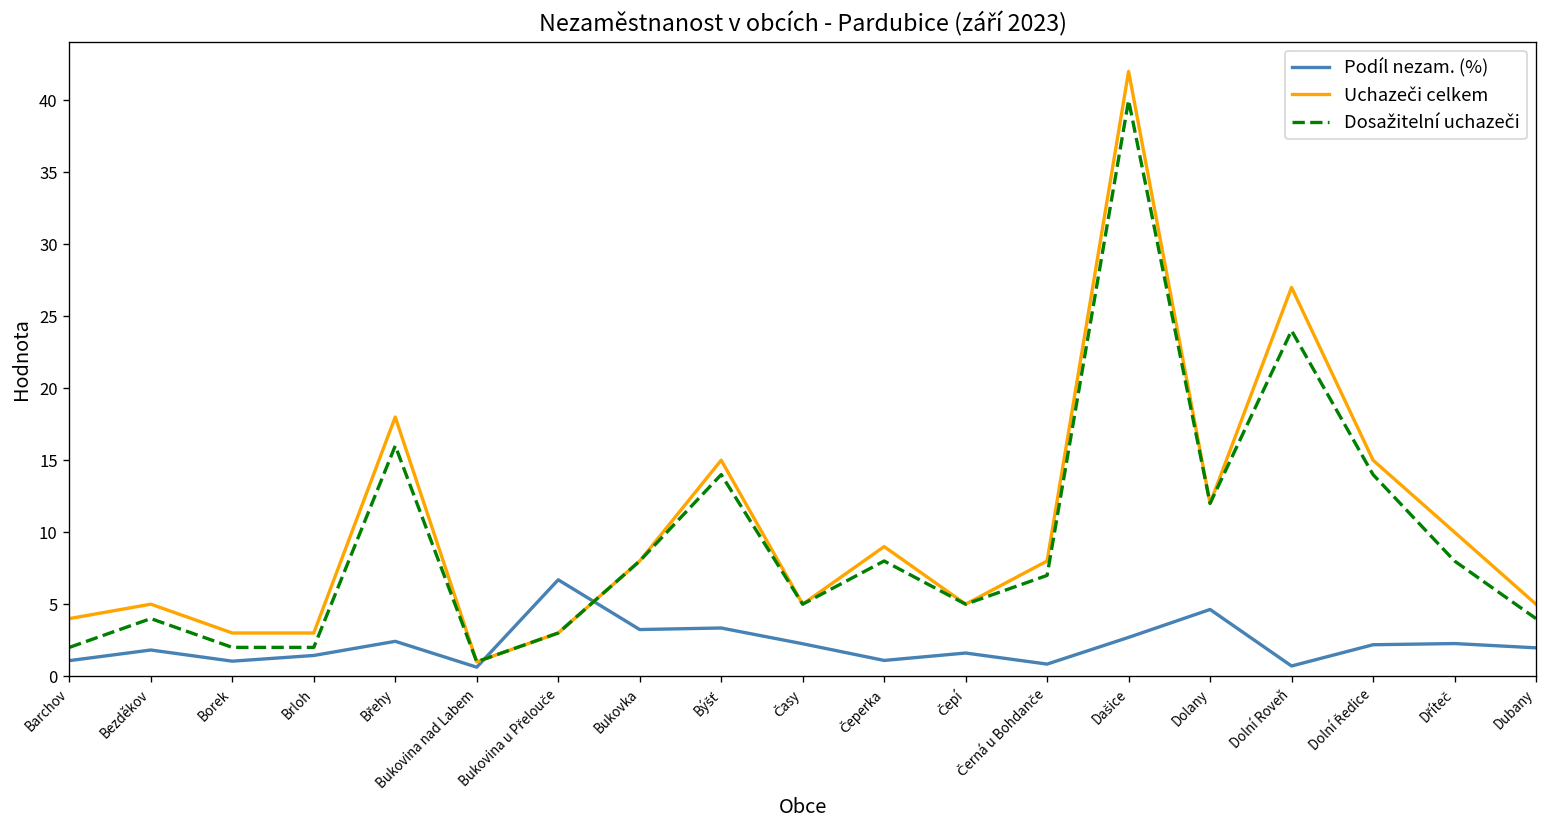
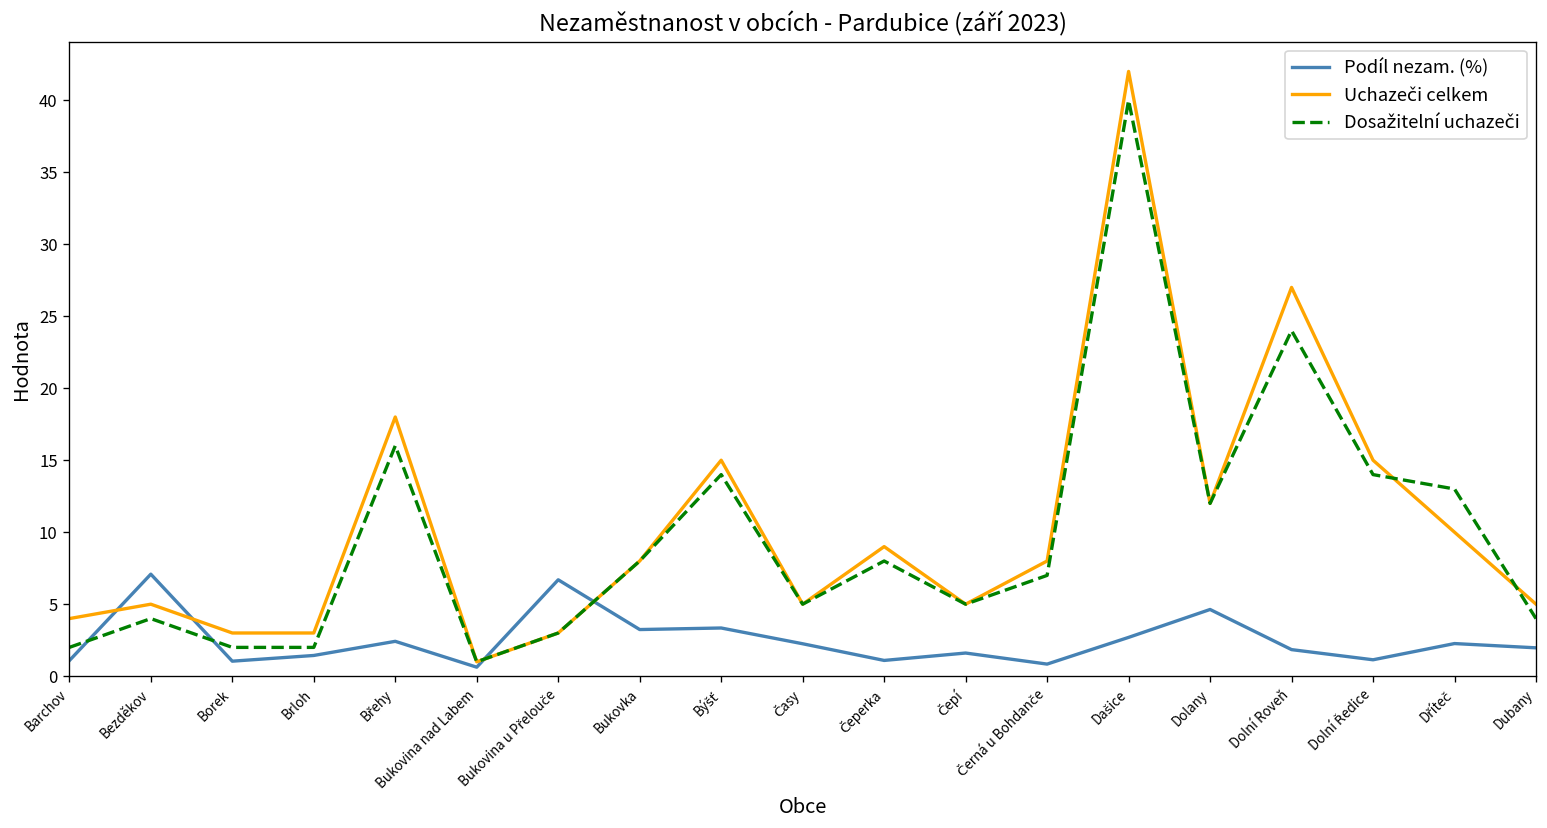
Podíl nezam. (%), Bezděkov: 1.8 -> 7.1
Podíl nezam. (%), Dolní Roveň: 0.7 -> 1.8
Podíl nezam. (%), Dolní Ředice: 2.2 -> 1.1
Dosažitelní uchazeči, Dříteč: 8 -> 13
